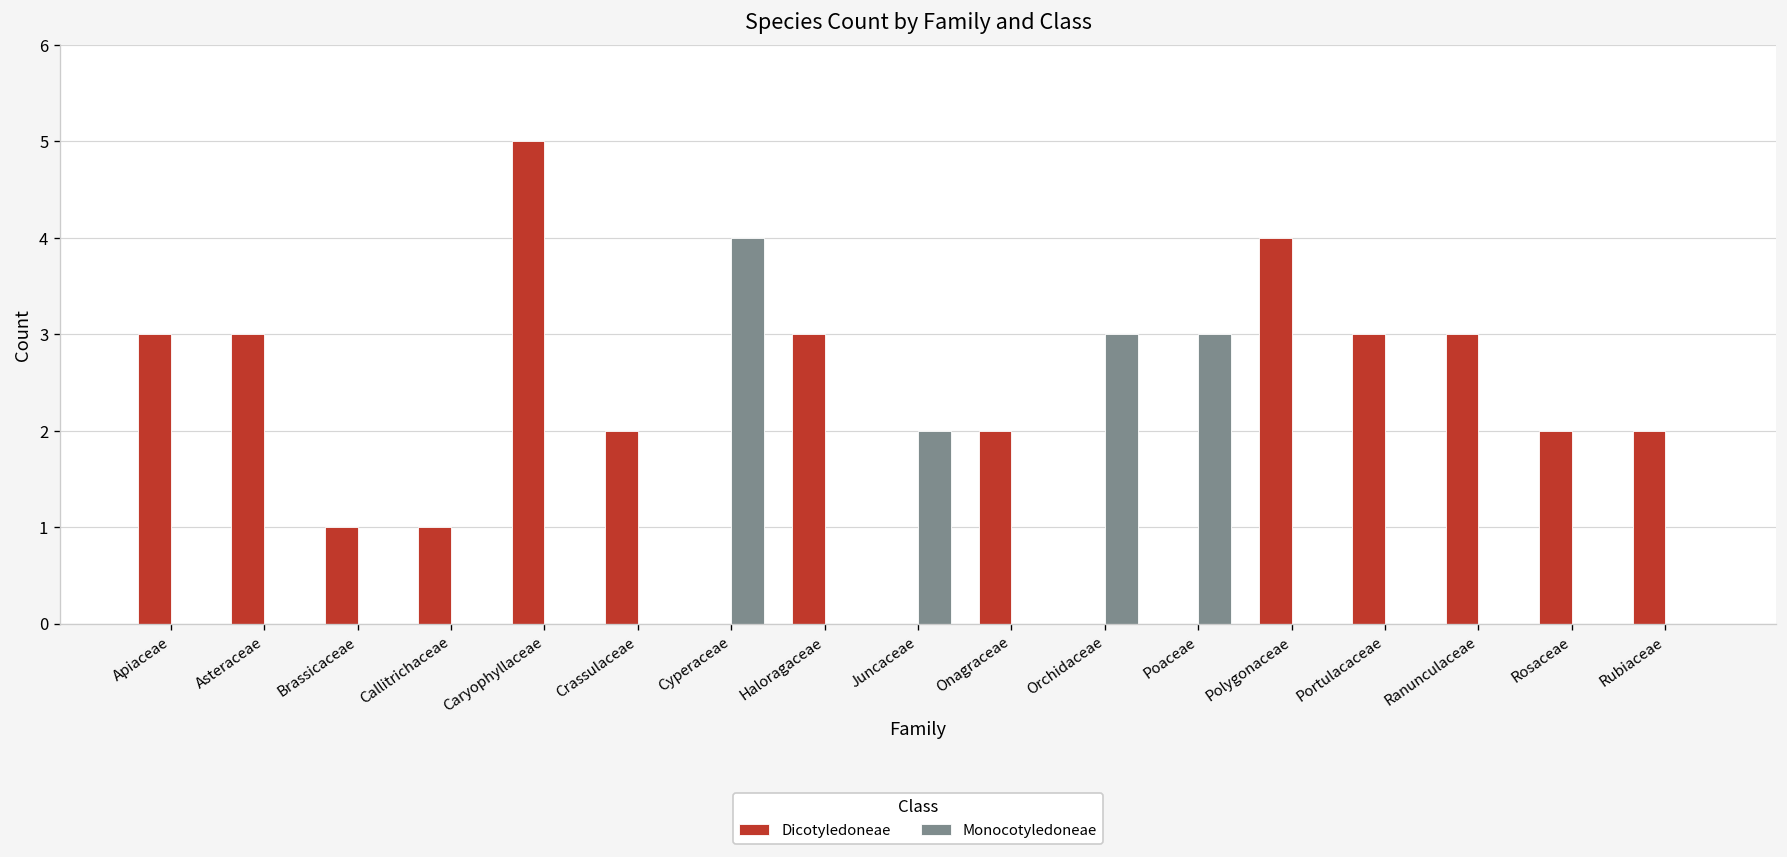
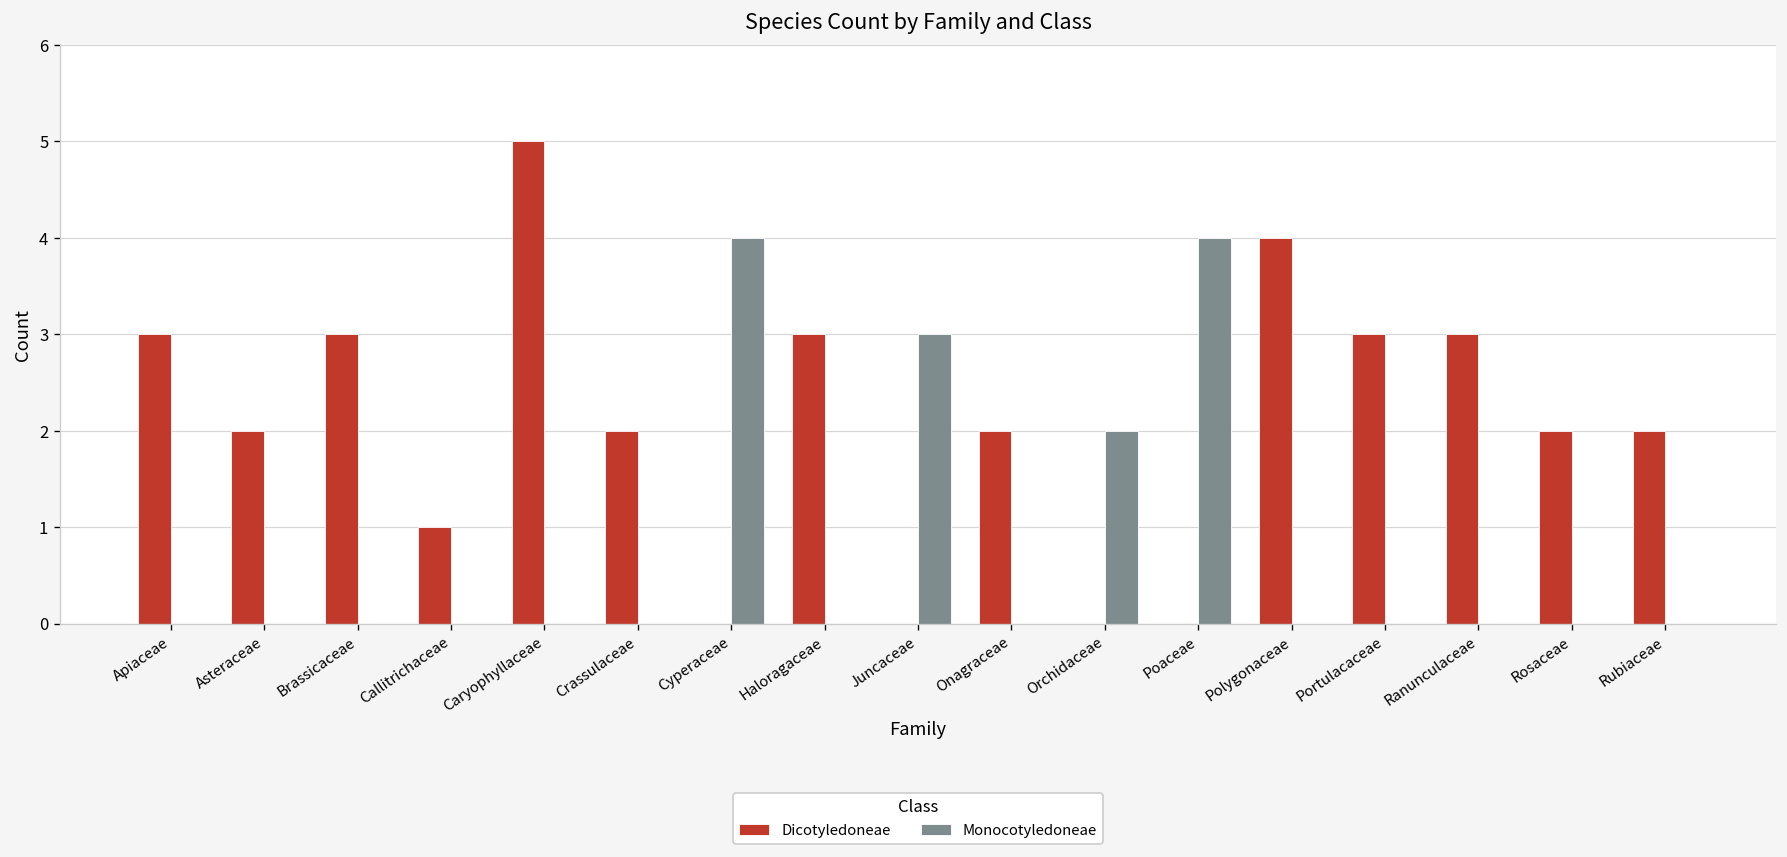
Dicotyledoneae, Asteraceae: 3 -> 2
Dicotyledoneae, Brassicaceae: 1 -> 3
Monocotyledoneae, Juncaceae: 2 -> 3
Monocotyledoneae, Orchidaceae: 3 -> 2
Monocotyledoneae, Poaceae: 3 -> 4
